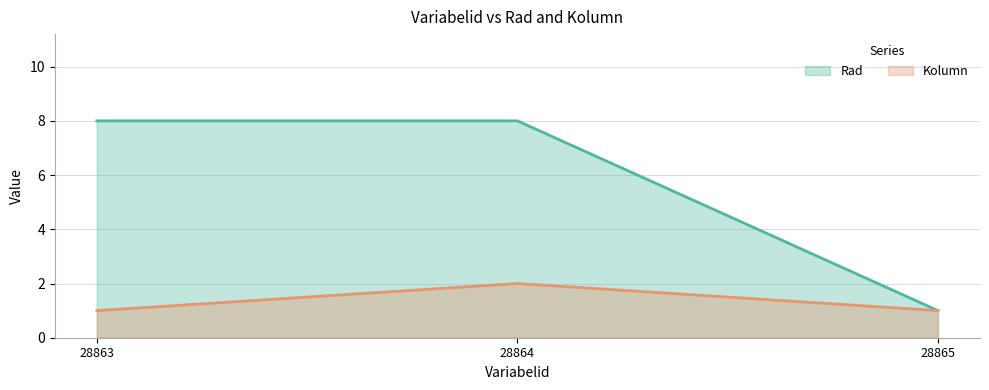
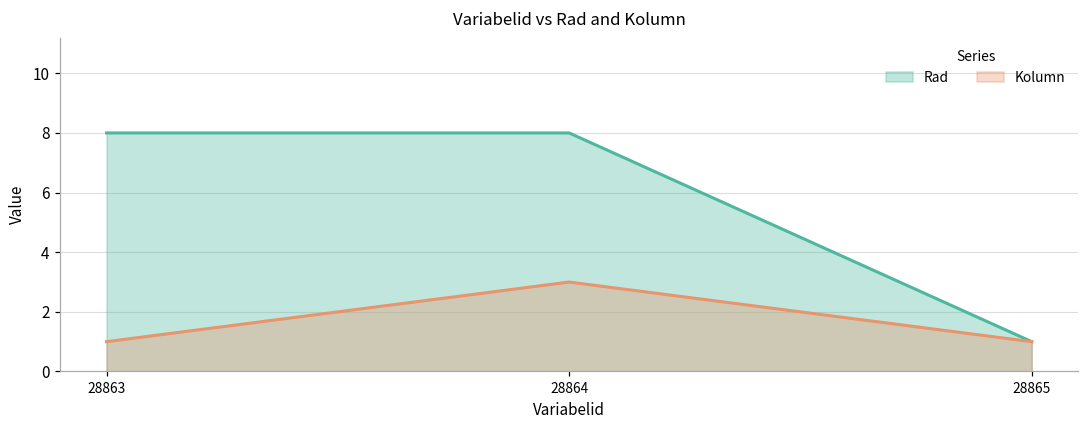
Kolumn, 28864: 2 -> 3
